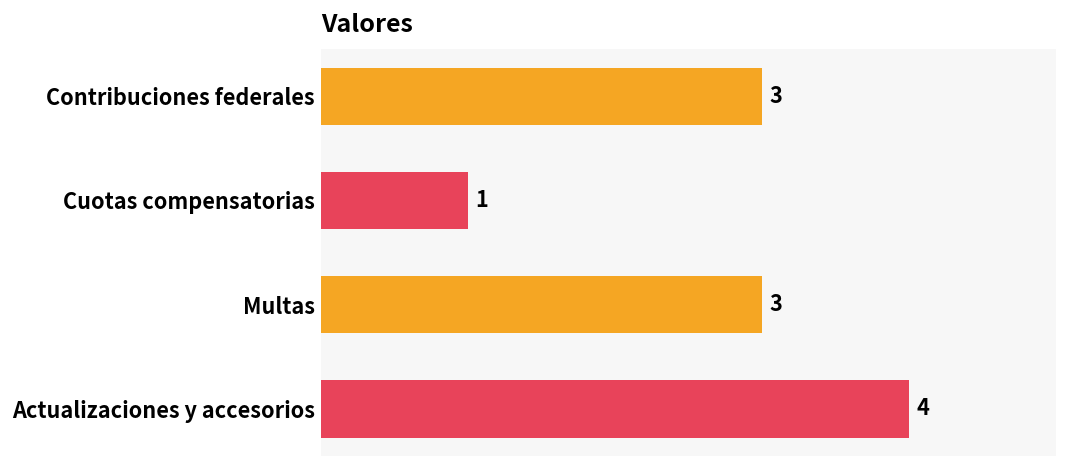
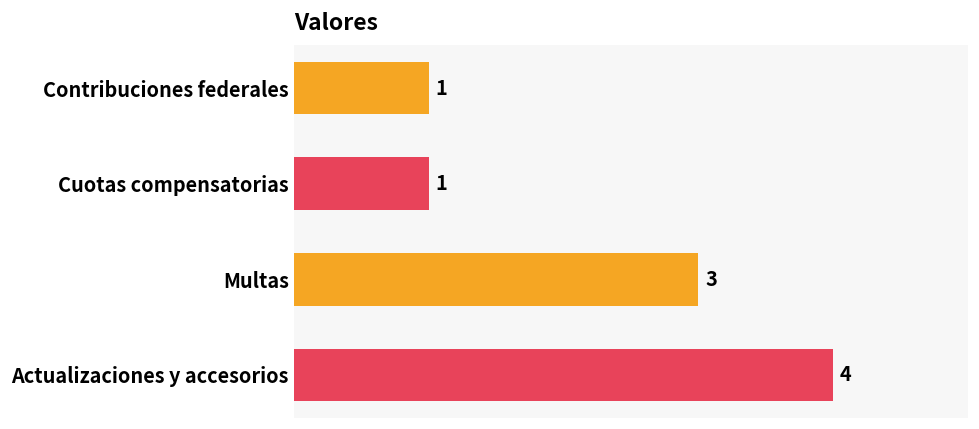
Contribuciones federales: 3 -> 1
